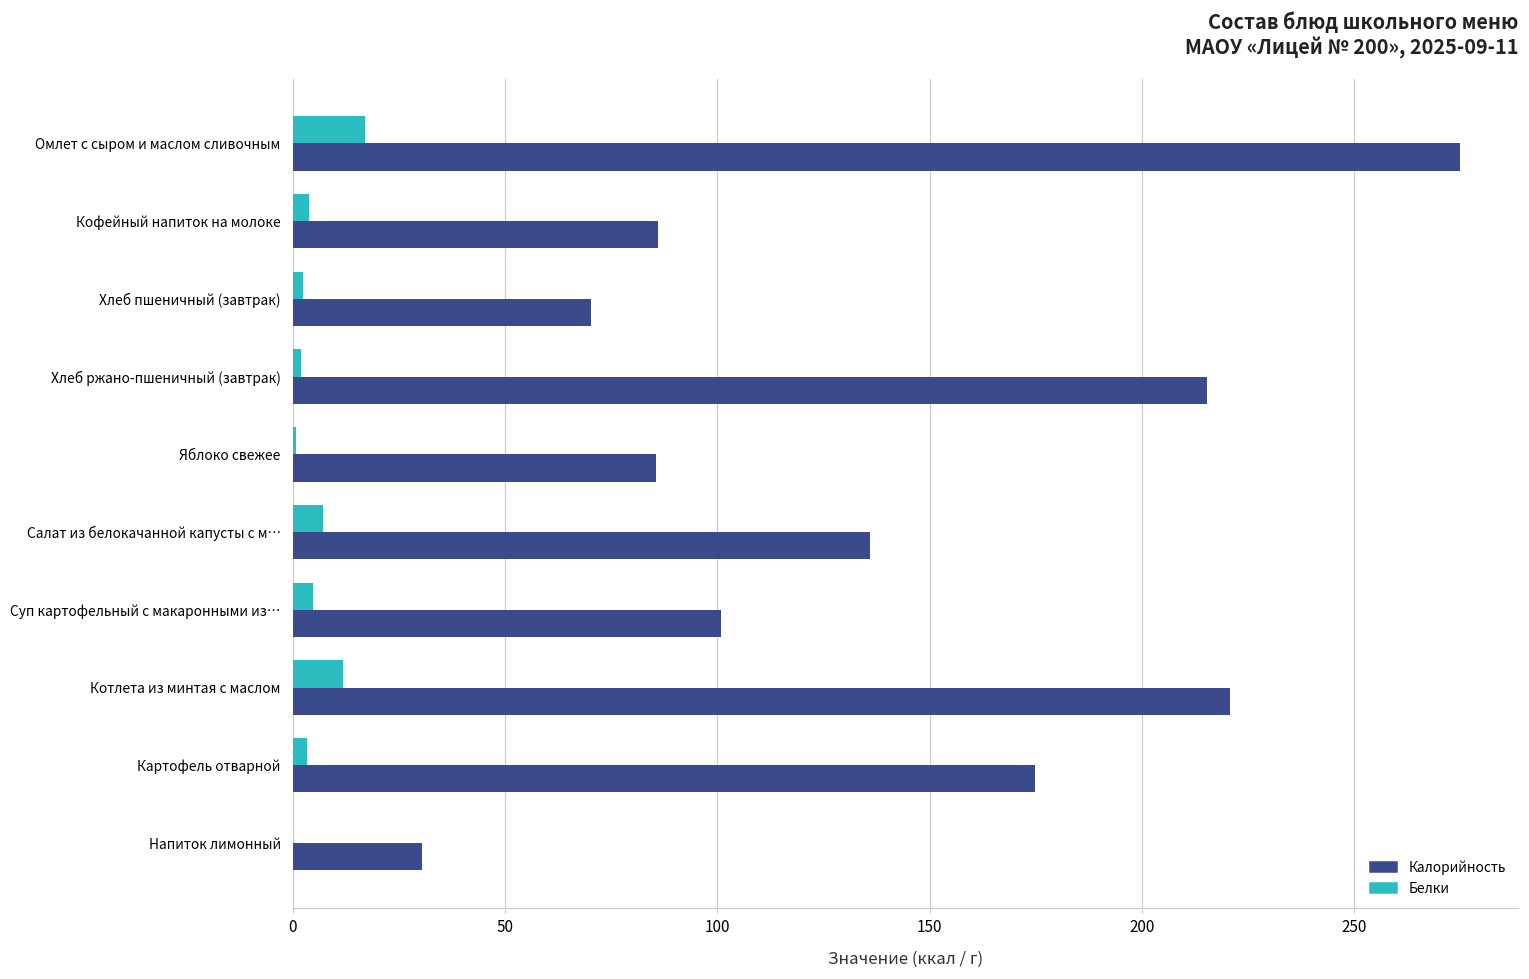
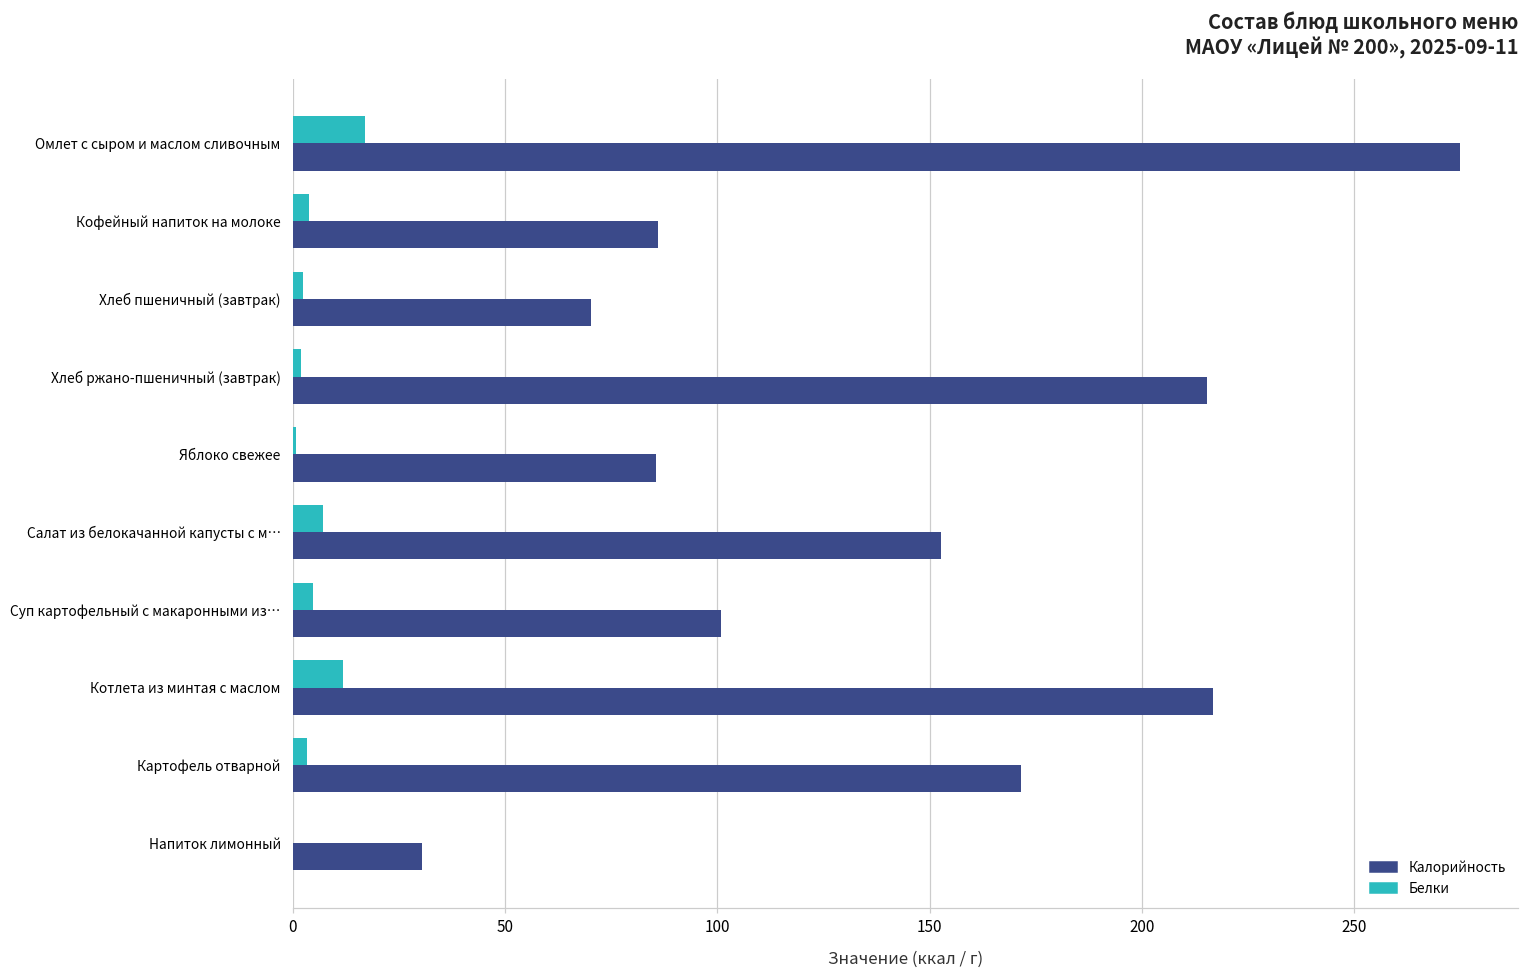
Калорийность, Салат из белокачанной капусты с м…: 136 -> 153
Калорийность, Котлета из минтая с маслом: 221 -> 217
Калорийность, Картофель отварной: 175 -> 172
